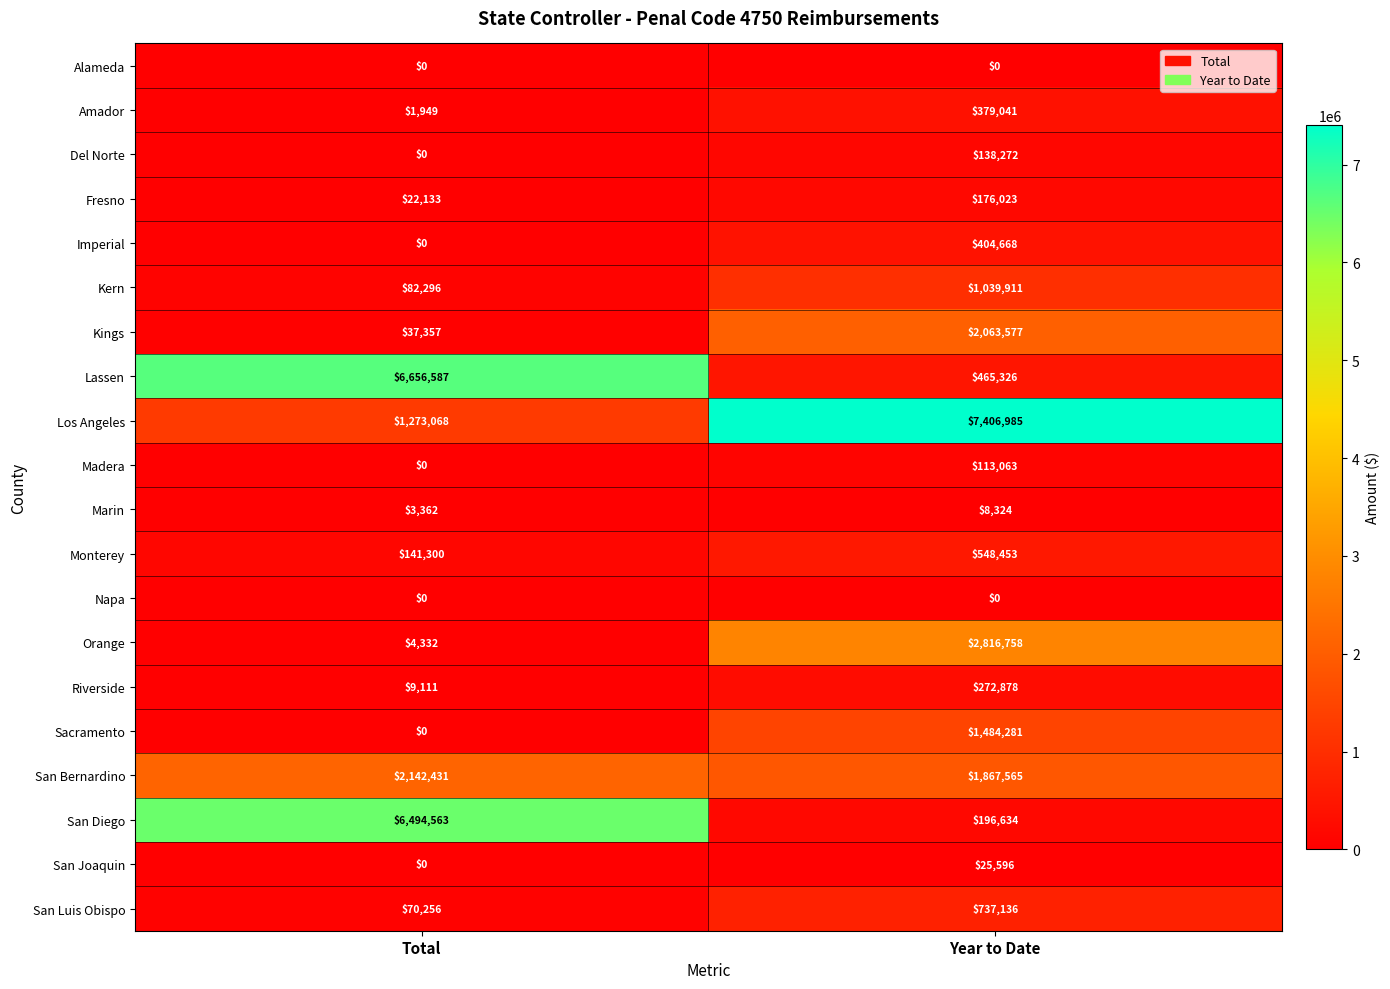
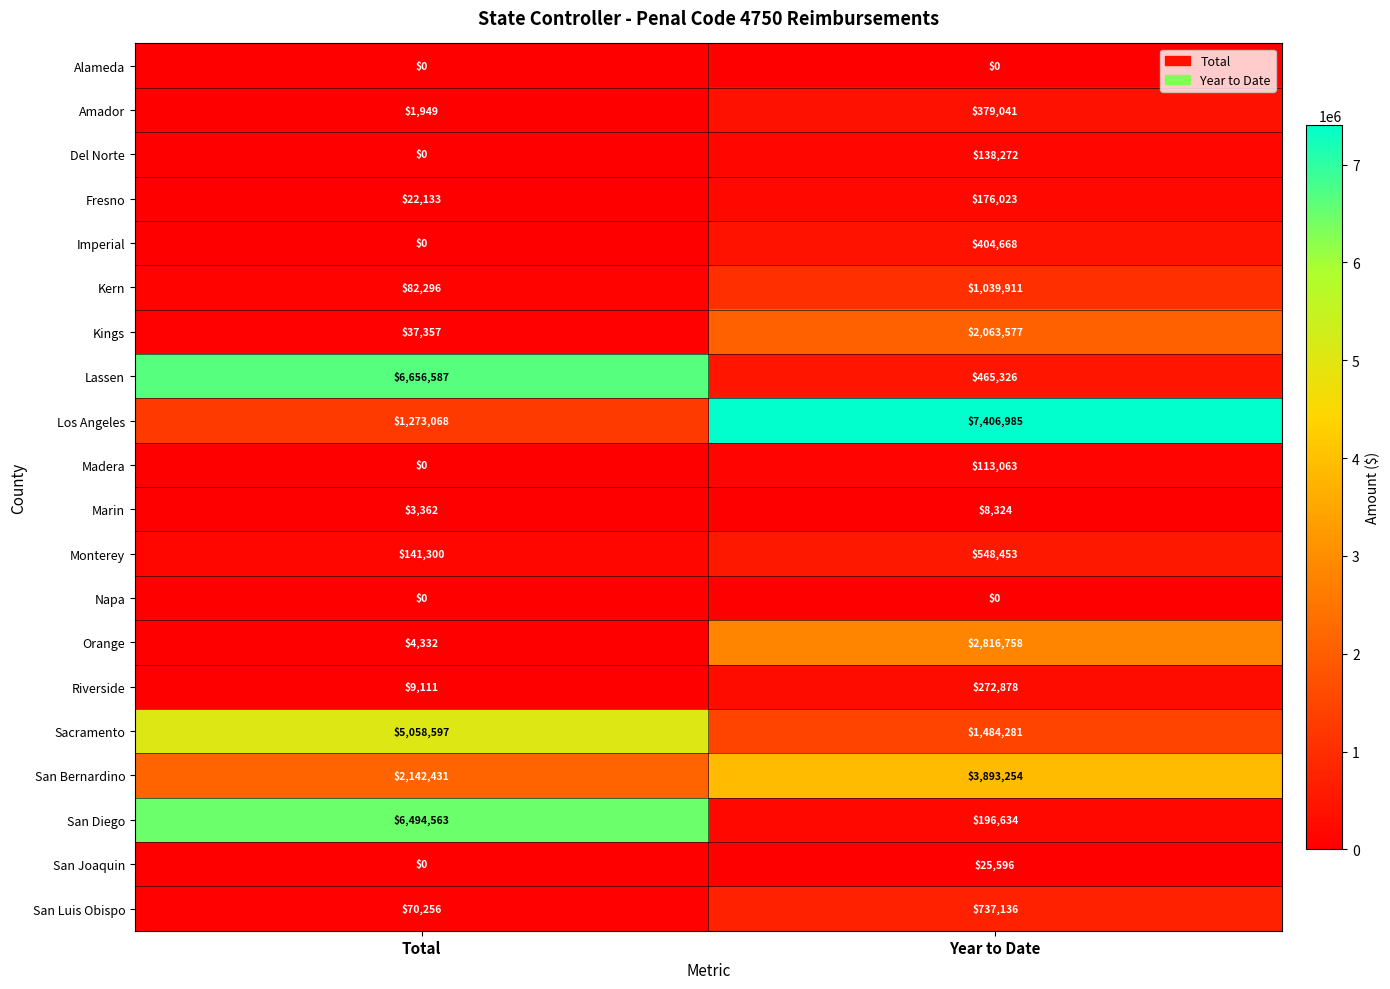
Sacramento, Total: $0 -> $5,058,597
San Bernardino, Year to Date: $1,867,565 -> $3,893,254
